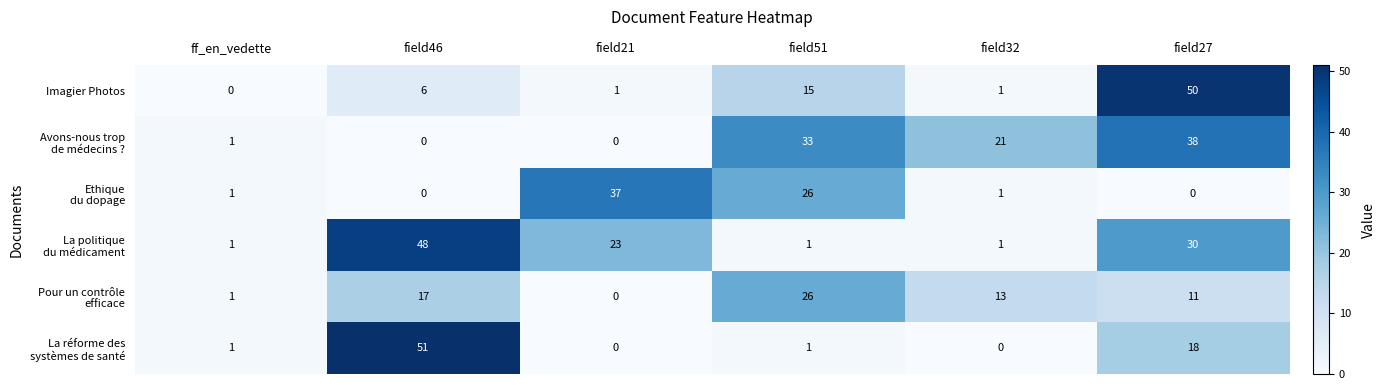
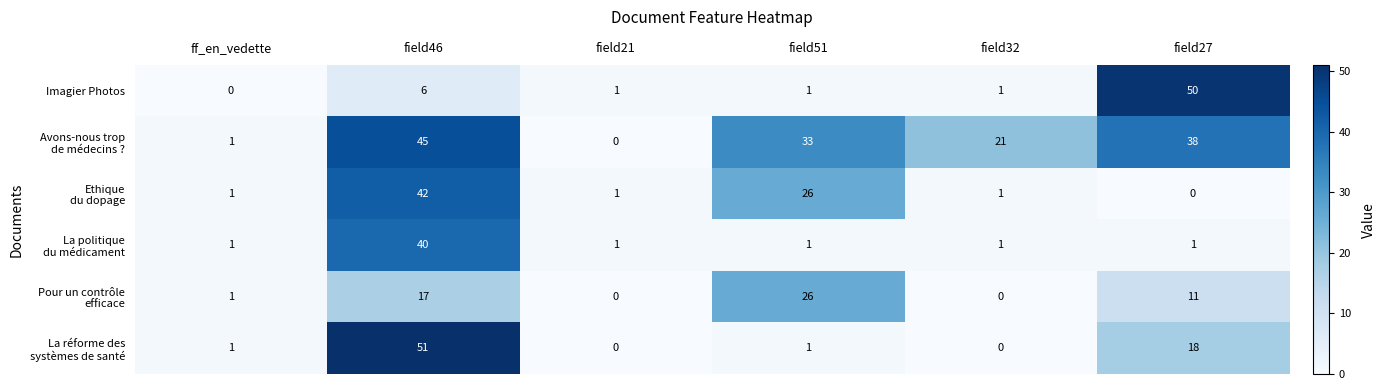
Imagier Photos, field51: 15 -> 1
Avons-nous trop de médecins ?, field46: 0 -> 45
Ethique du dopage, field46: 0 -> 42
Ethique du dopage, field21: 37 -> 1
La politique du médicament, field46: 48 -> 40
La politique du médicament, field21: 23 -> 1
La politique du médicament, field27: 30 -> 1
Pour un contrôle efficace, field32: 13 -> 0
